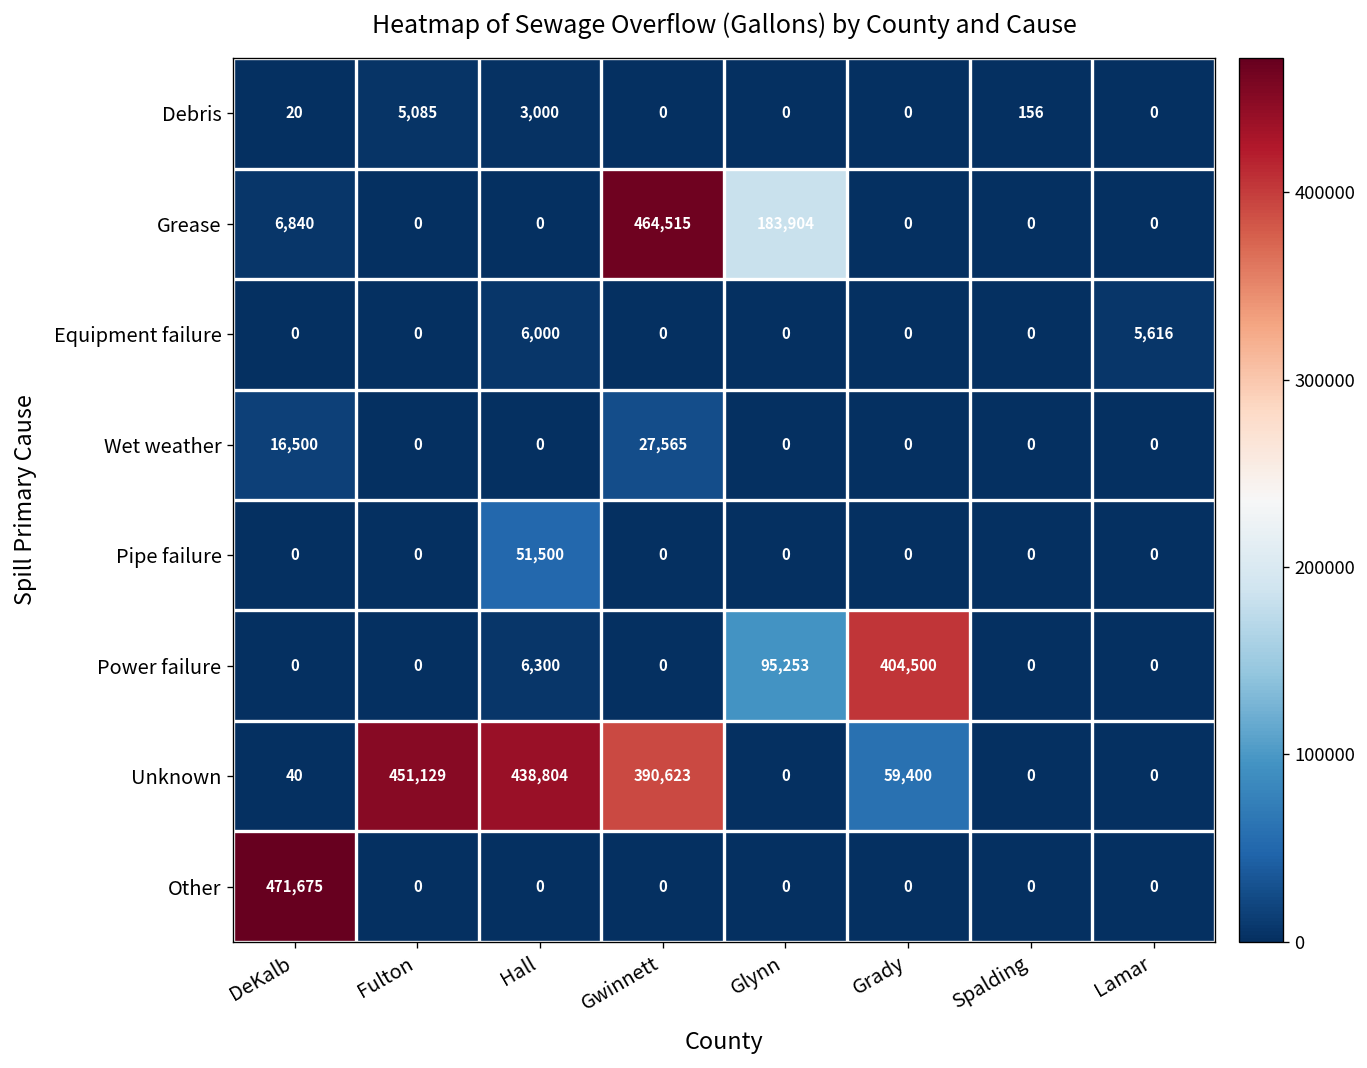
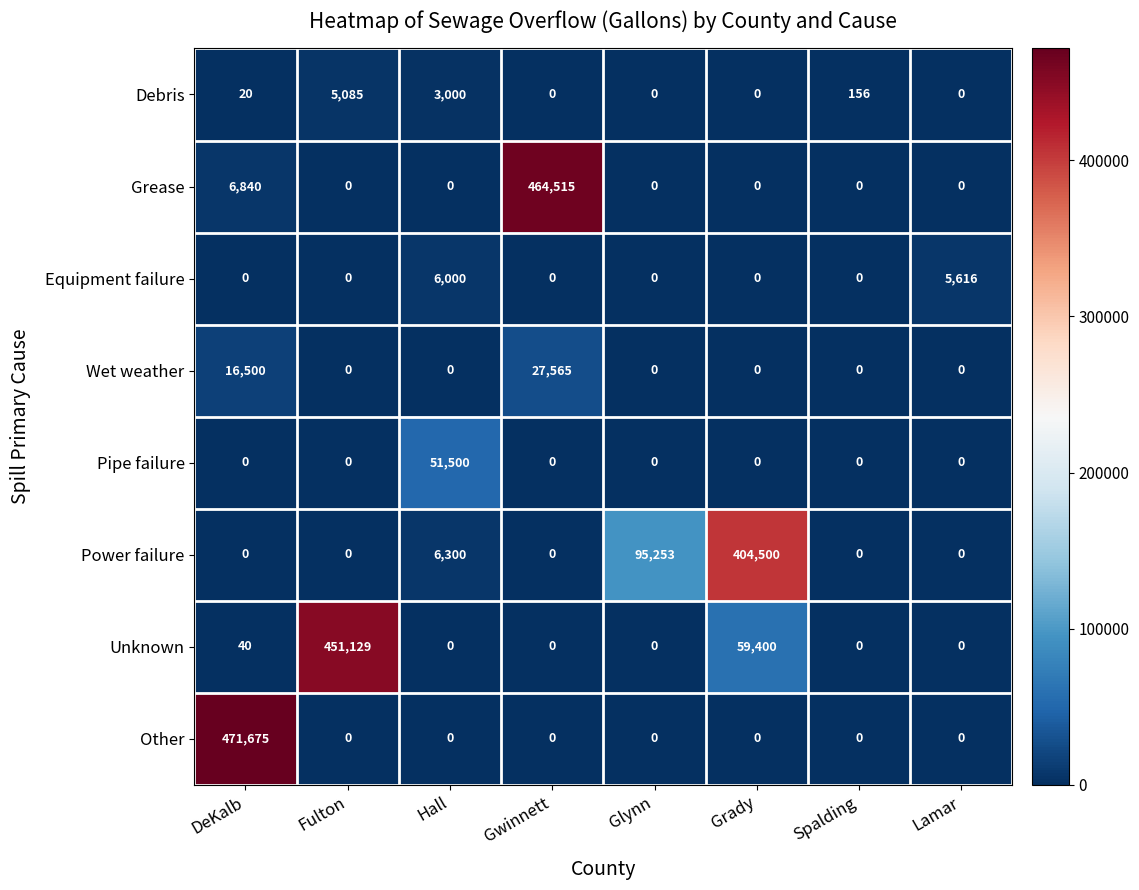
Grease, Glynn: 183,904 -> 0
Unknown, Hall: 438,804 -> 0
Unknown, Gwinnett: 390,623 -> 0
